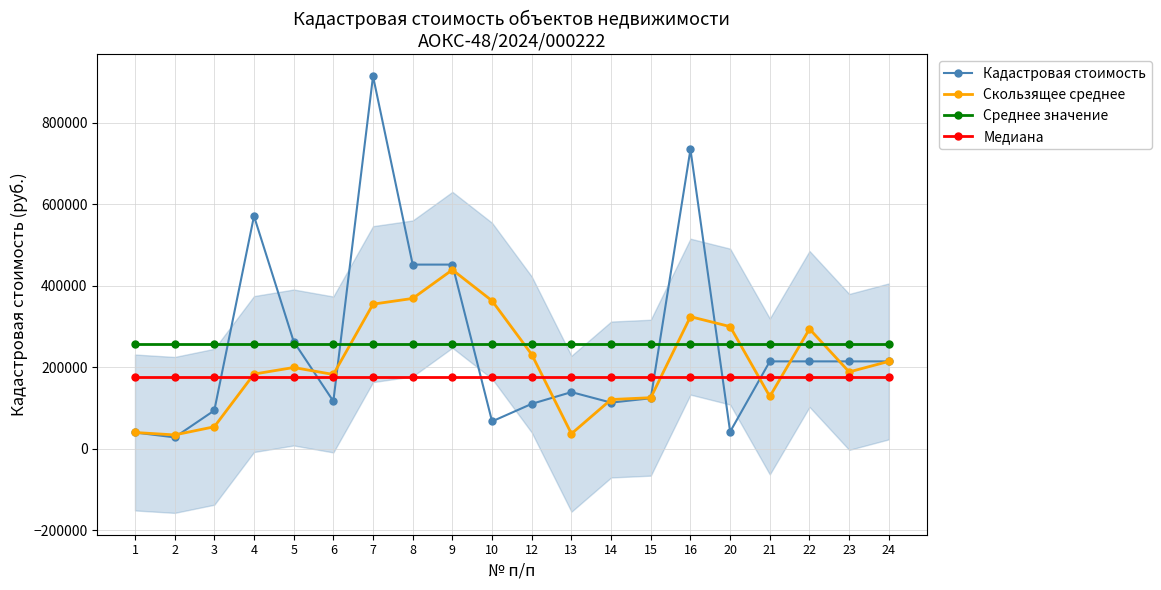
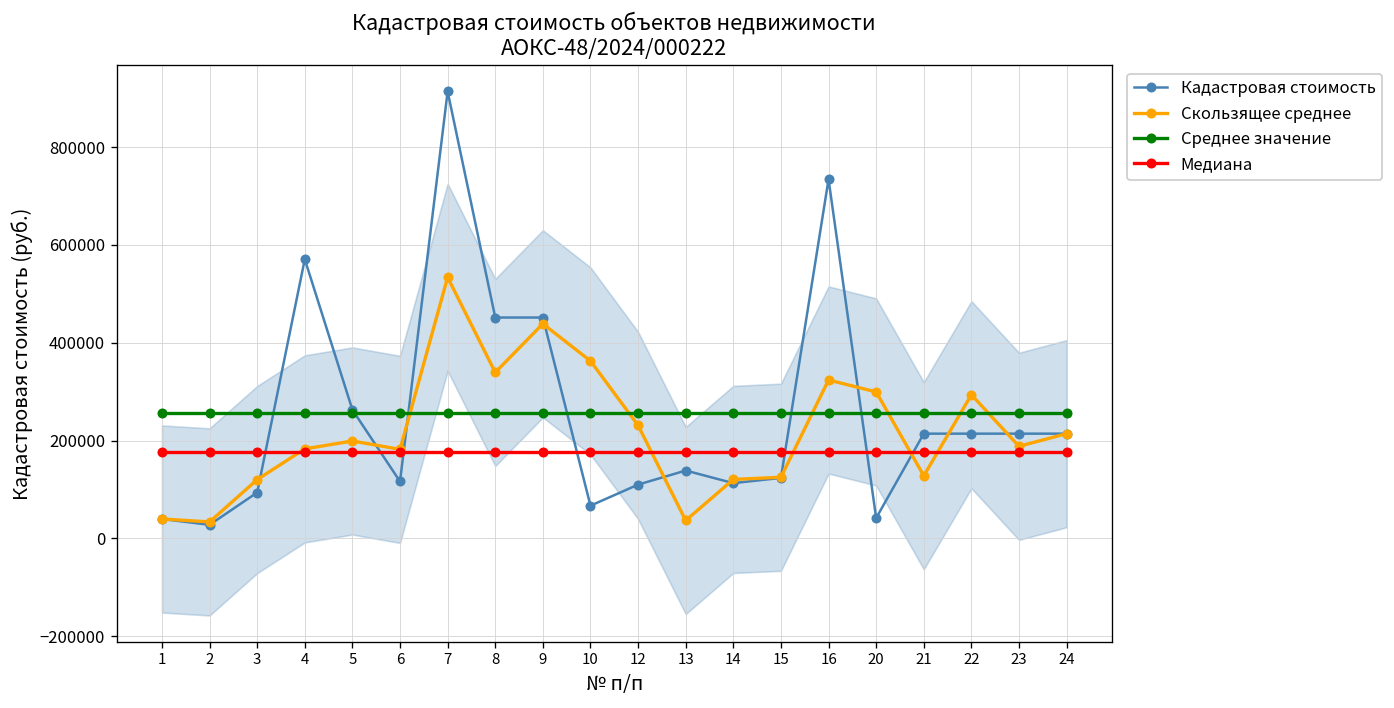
Скользящее среднее, 3: 50000 -> 120000
Скользящее среднее, 7: 350000 -> 530000
Скользящее среднее, 8: 370000 -> 340000
